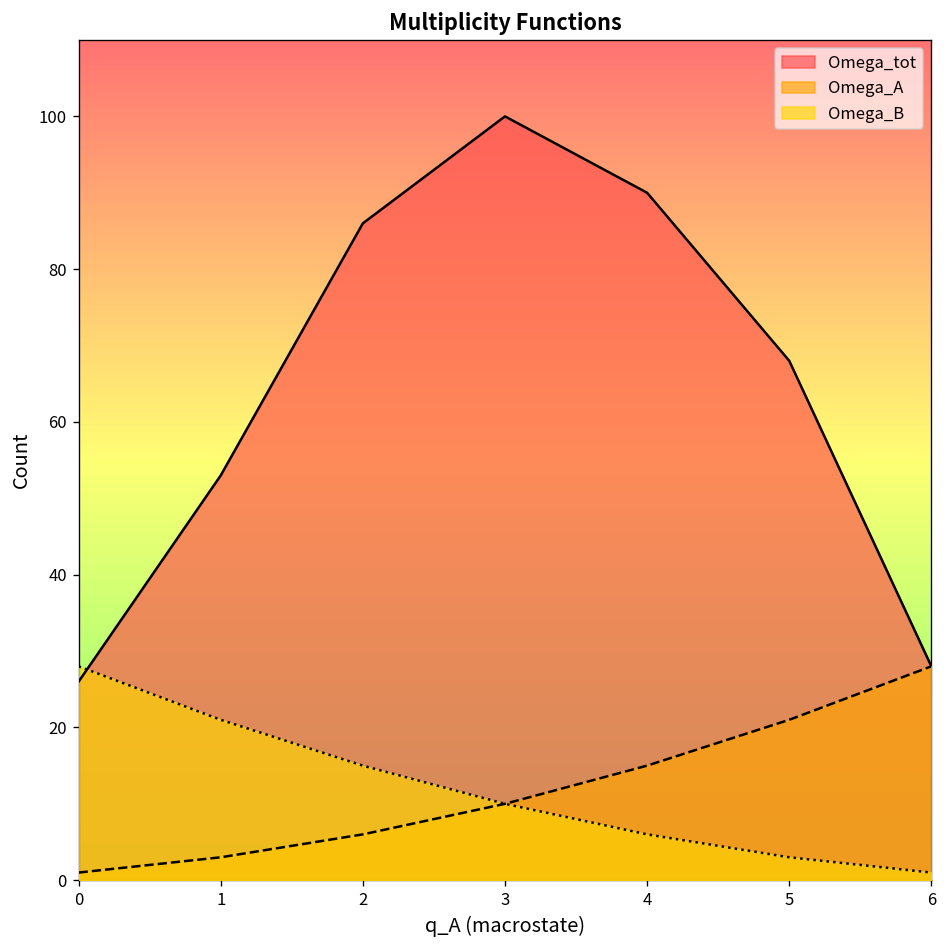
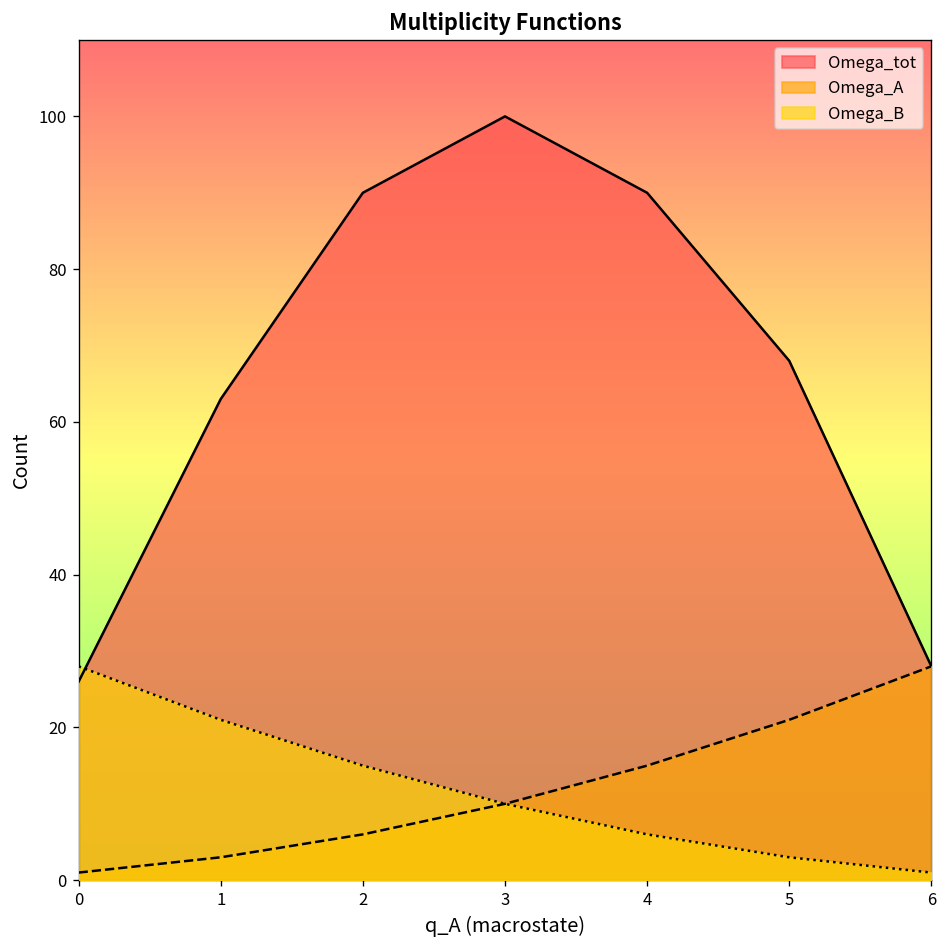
Omega_tot, 1: 53 -> 63
Omega_tot, 2: 86 -> 90
